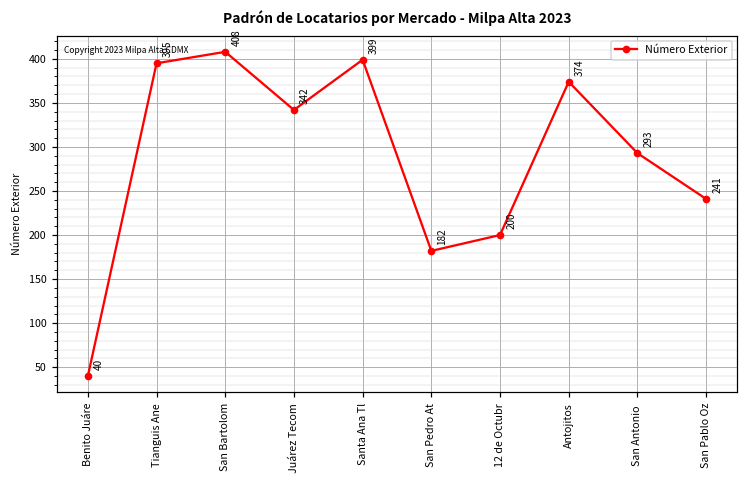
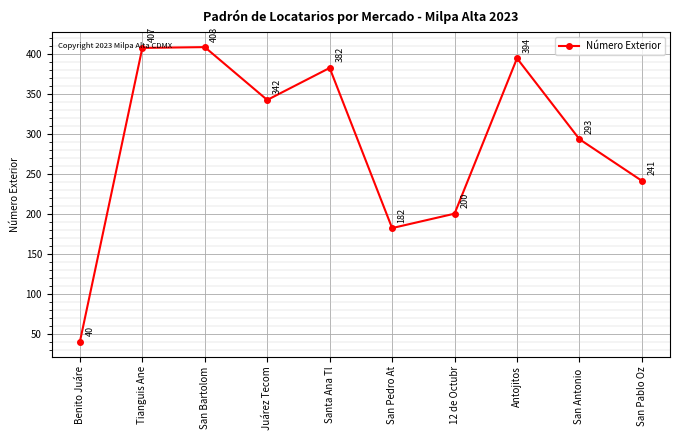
Tianguis Ane: 395 -> 407
Santa Ana Tl: 399 -> 382
Antojitos: 374 -> 394
